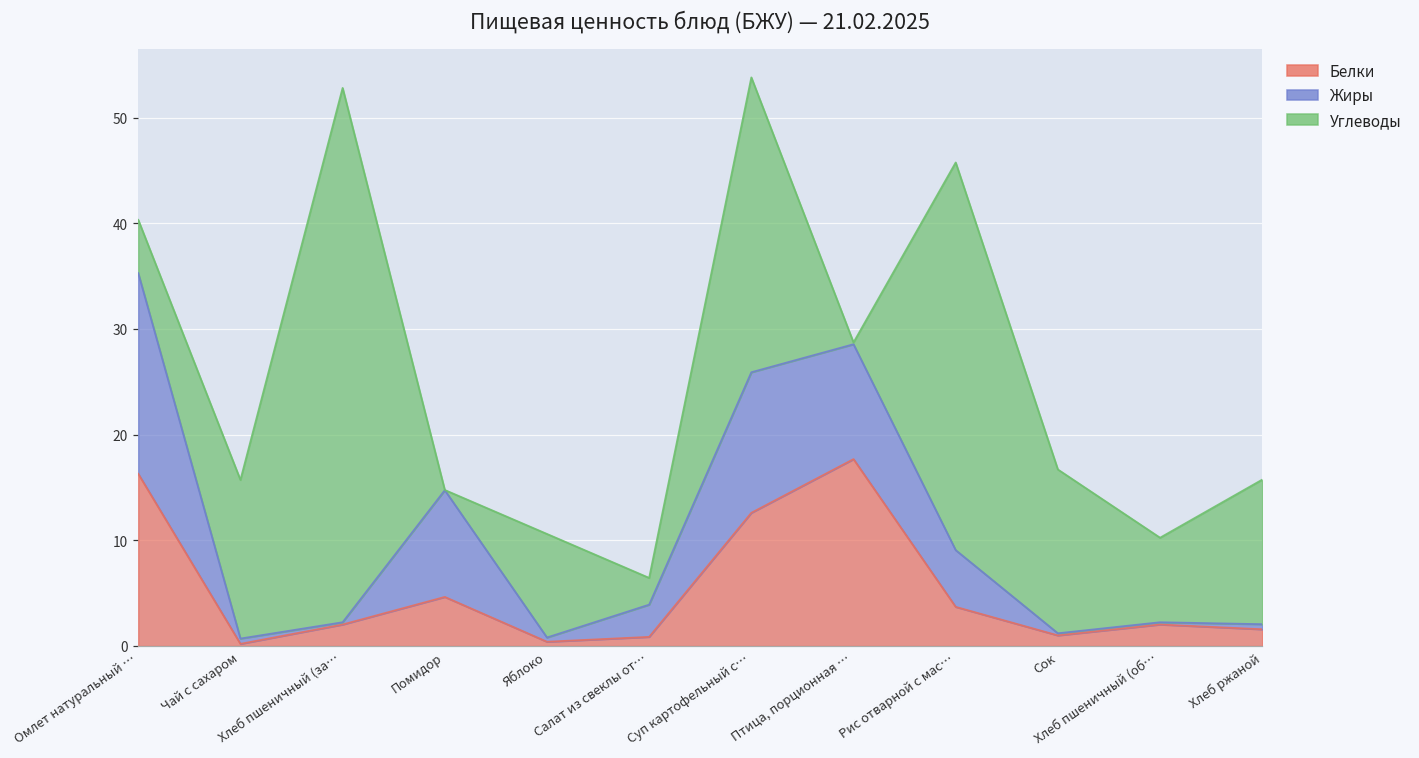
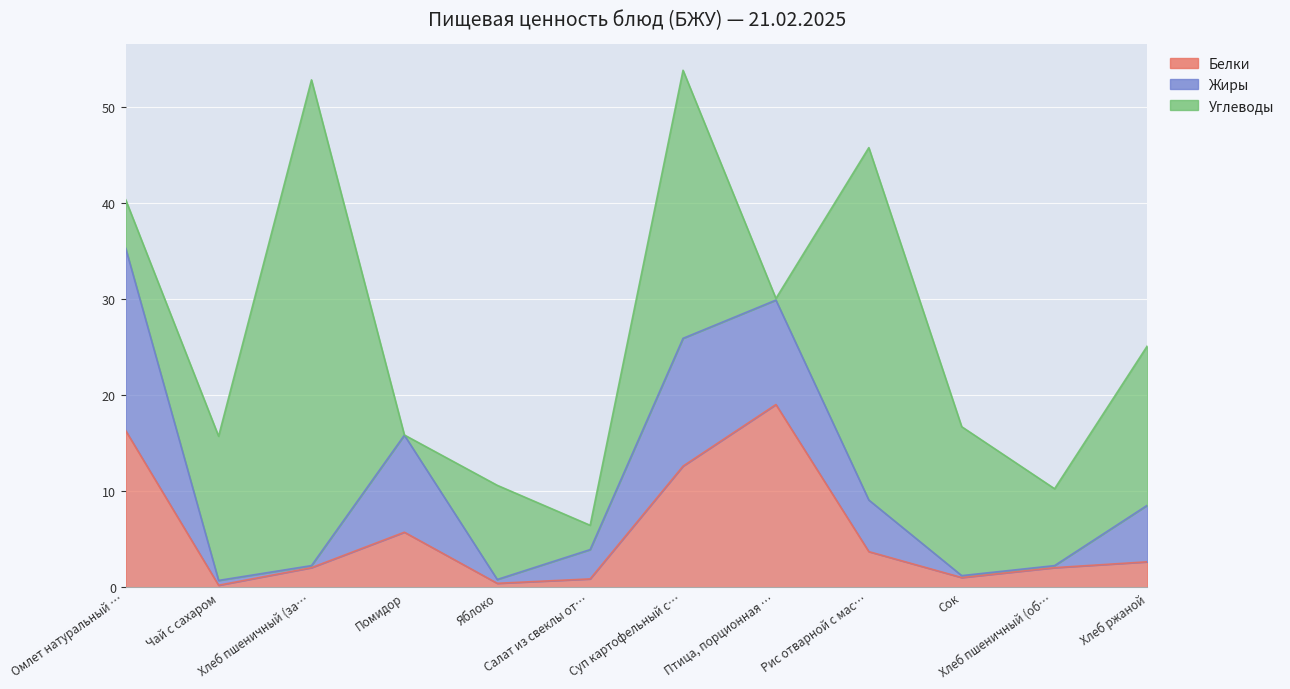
Белки, Помидор: 5 -> 6
Белки, Птица, порционная …: 18 -> 19
Белки, Хлеб ржаной: 2 -> 3
Жиры, Хлеб ржаной: 0 -> 6
Углеводы, Хлеб ржаной: 14 -> 17
